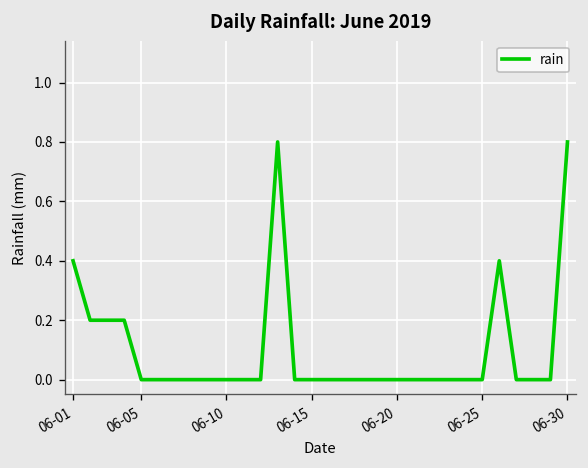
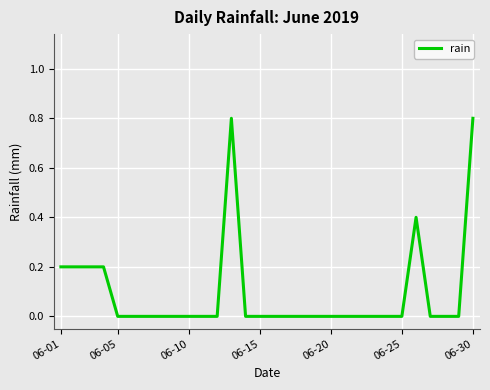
06-01: 0.4 -> 0.2
